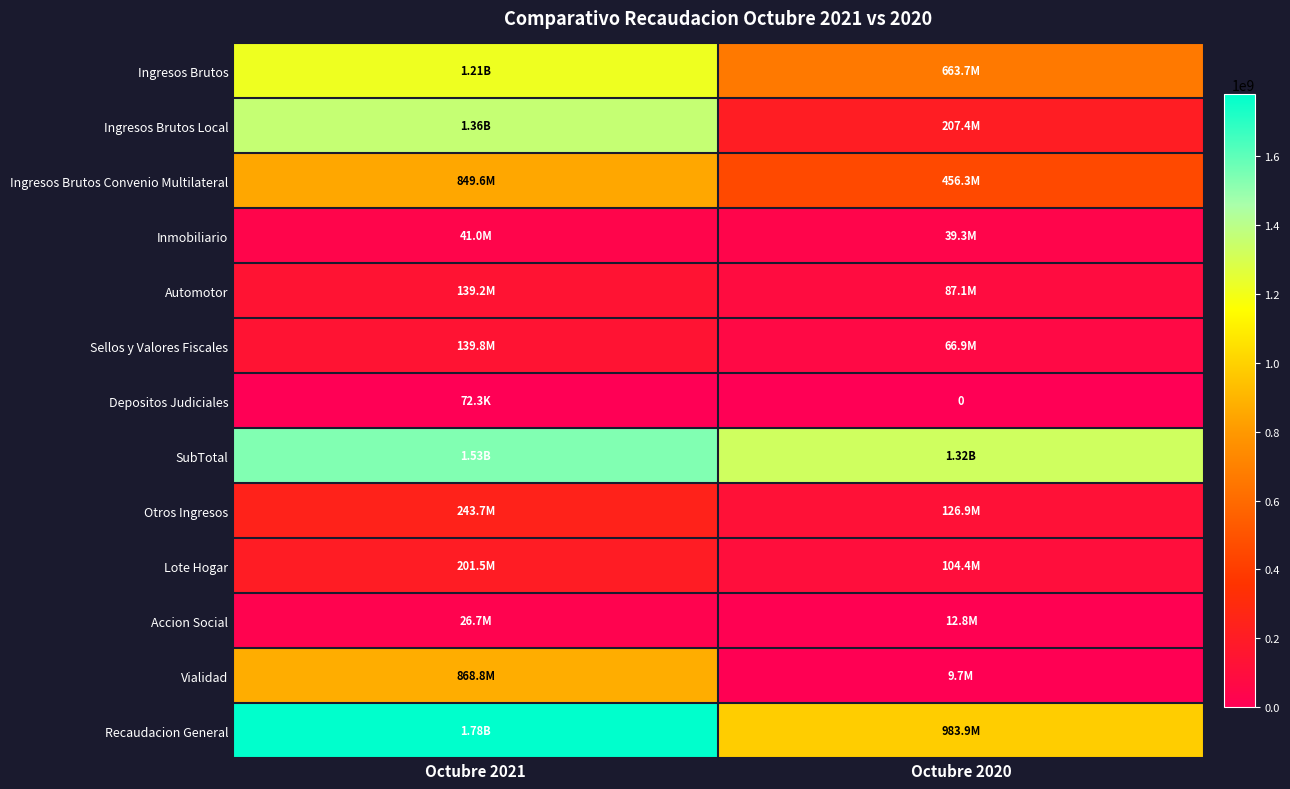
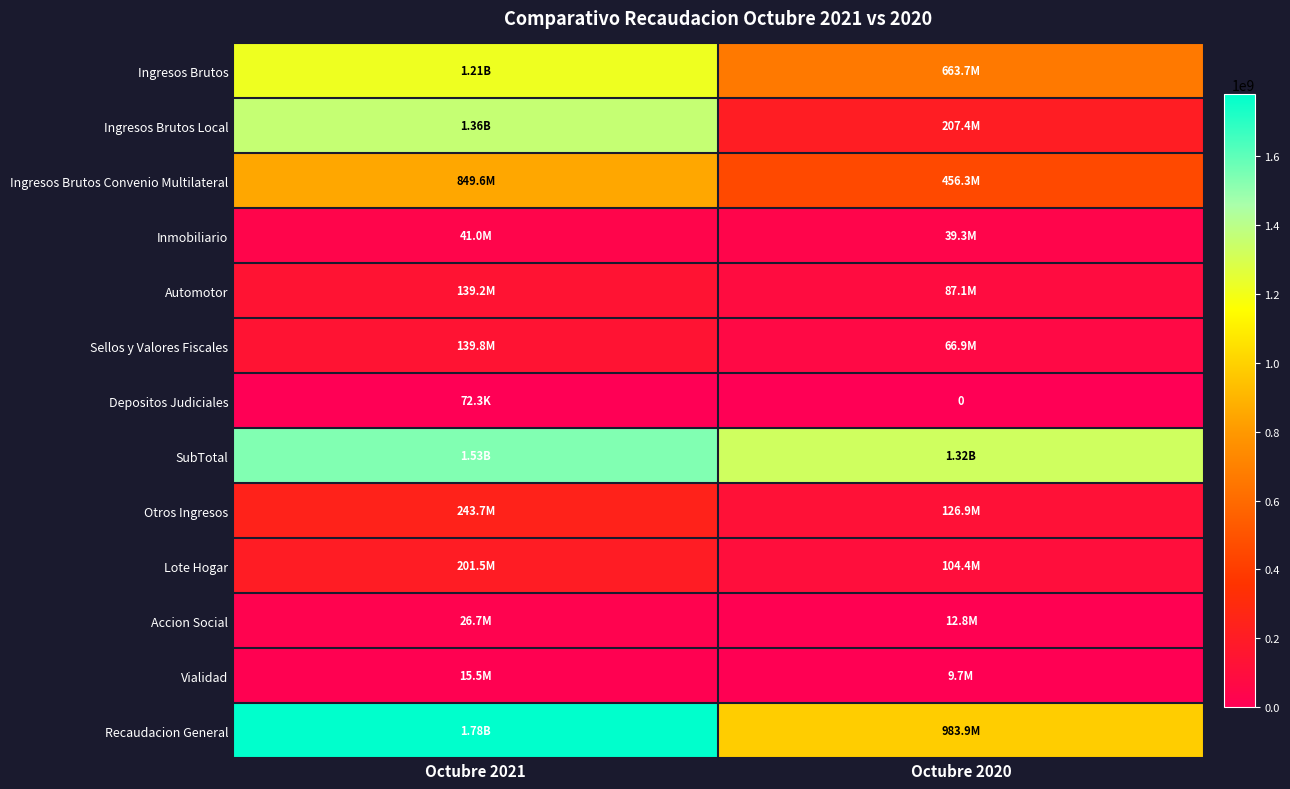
Vialidad, Octubre 2021: 868.8M -> 15.5M
